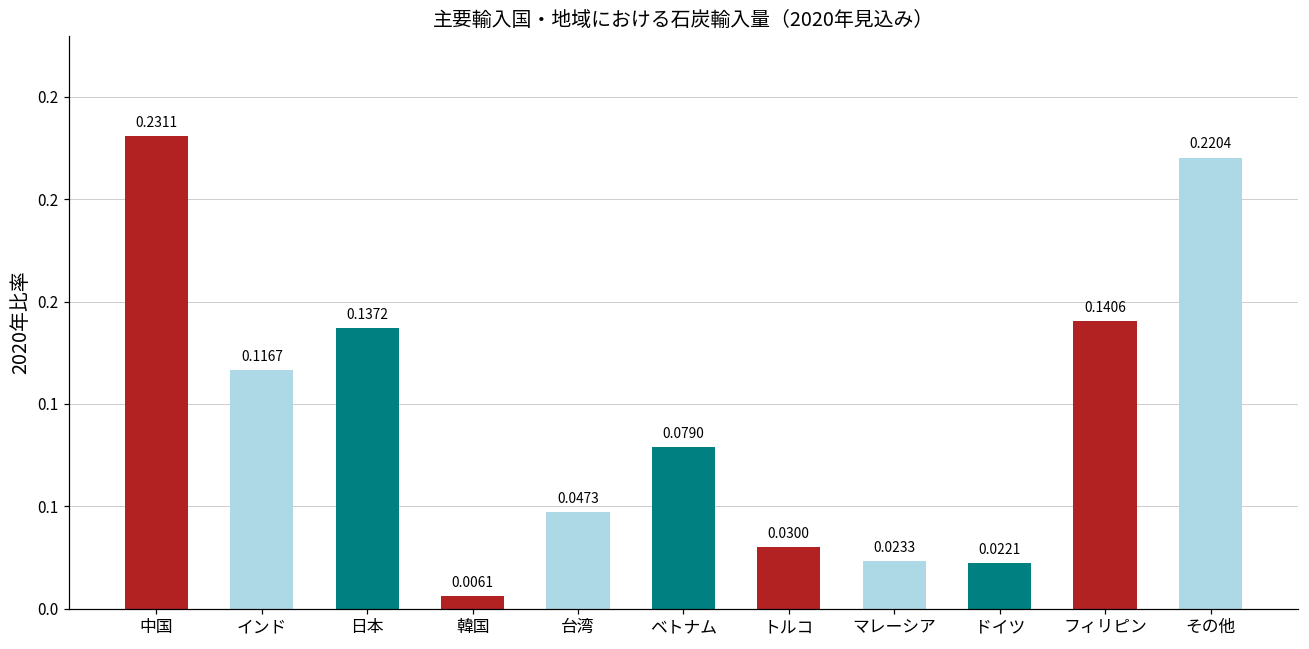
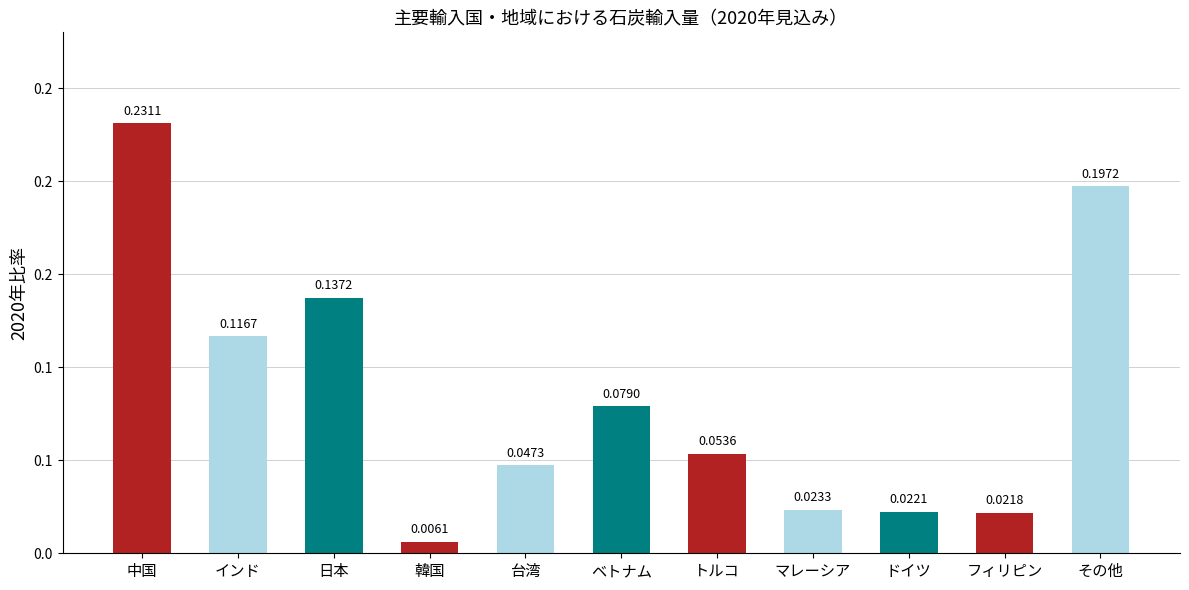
トルコ: 0.0300 -> 0.0536
フィリピン: 0.1406 -> 0.0218
その他: 0.2204 -> 0.1972
